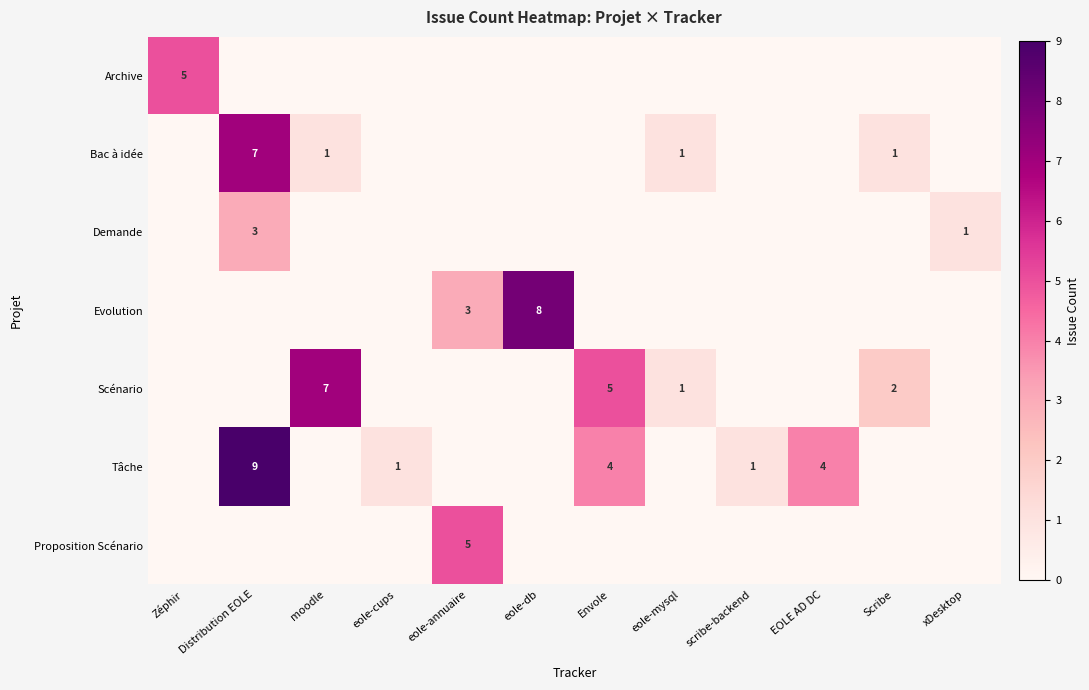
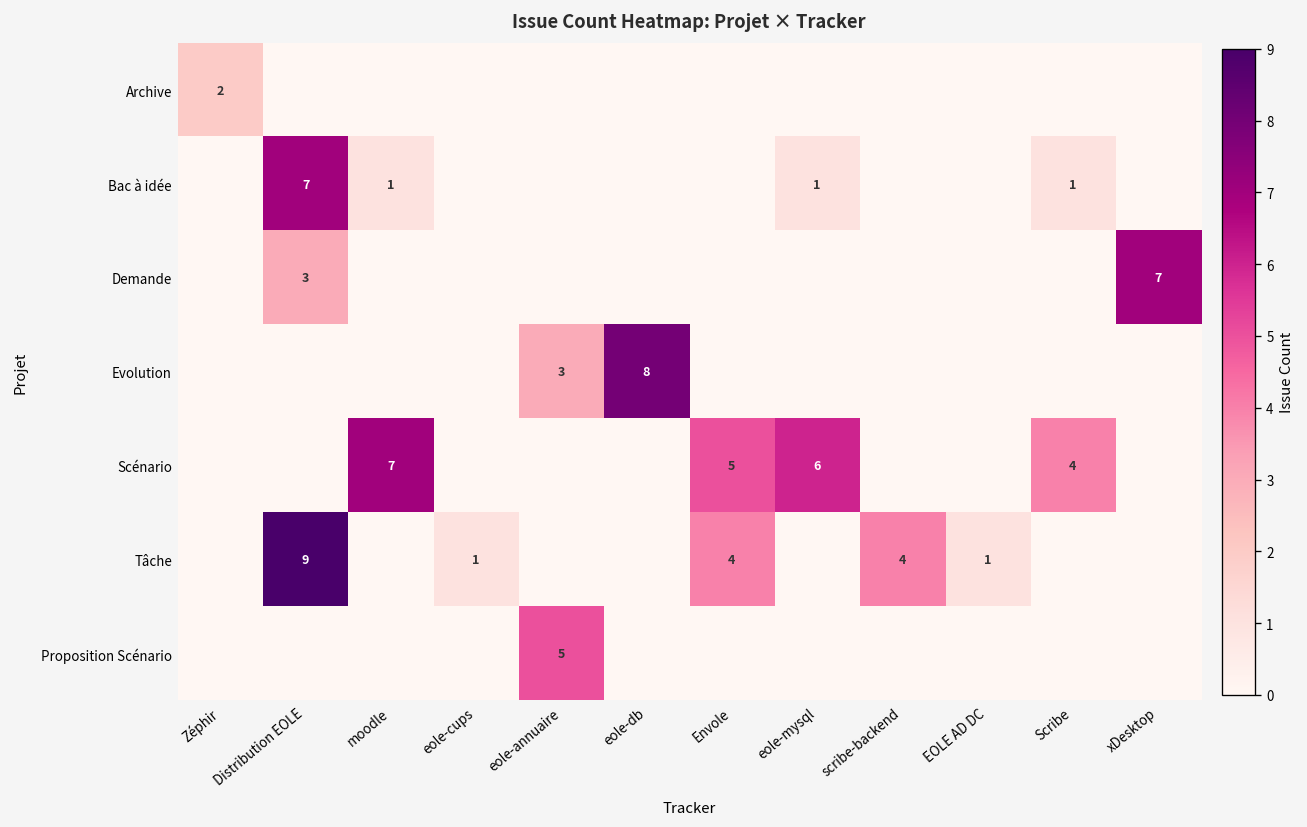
Archive, Zéphir: 5 -> 2
Demande, xDesktop: 1 -> 7
Scénario, eole-mysql: 1 -> 6
Scénario, Scribe: 2 -> 4
Tâche, scribe-backend: 1 -> 4
Tâche, EOLE AD DC: 4 -> 1
